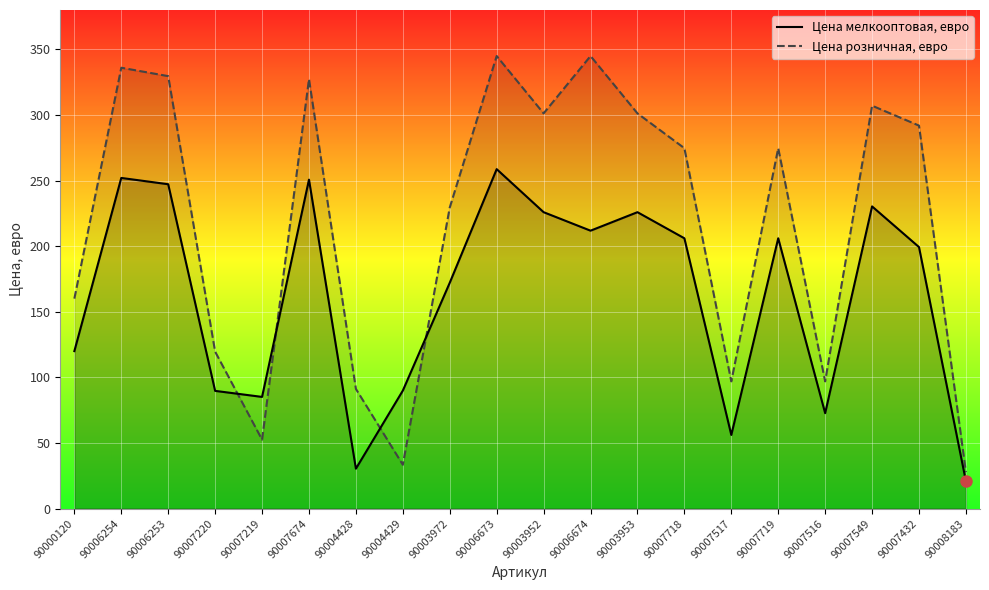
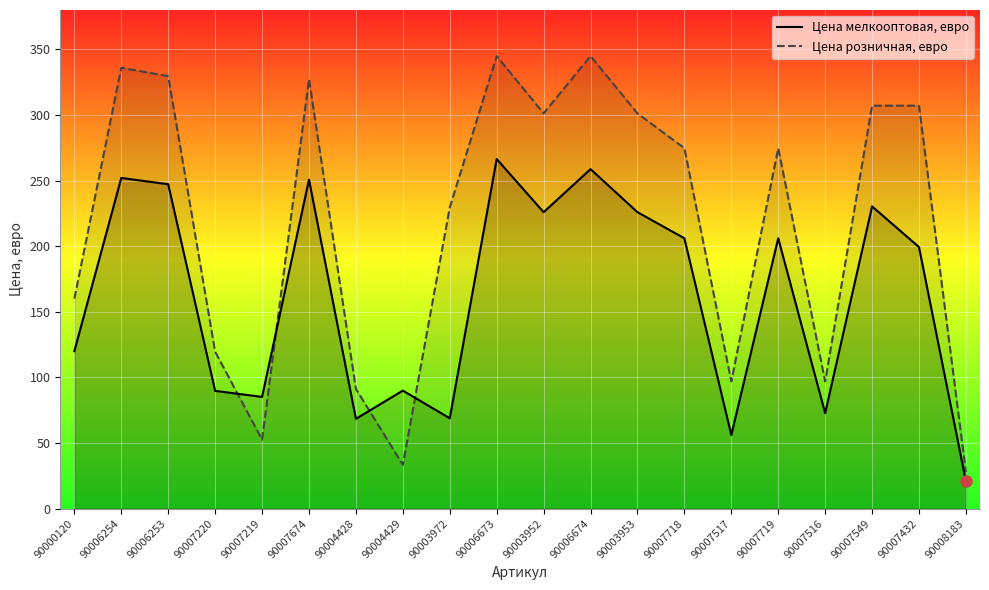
Цена мелкооптовая, евро, 90004428: 30 -> 68
Цена мелкооптовая, евро, 90003972: 172 -> 69
Цена мелкооптовая, евро, 90006673: 259 -> 266
Цена мелкооптовая, евро, 90006674: 212 -> 259
Цена розничная, евро, 90007432: 292 -> 307
